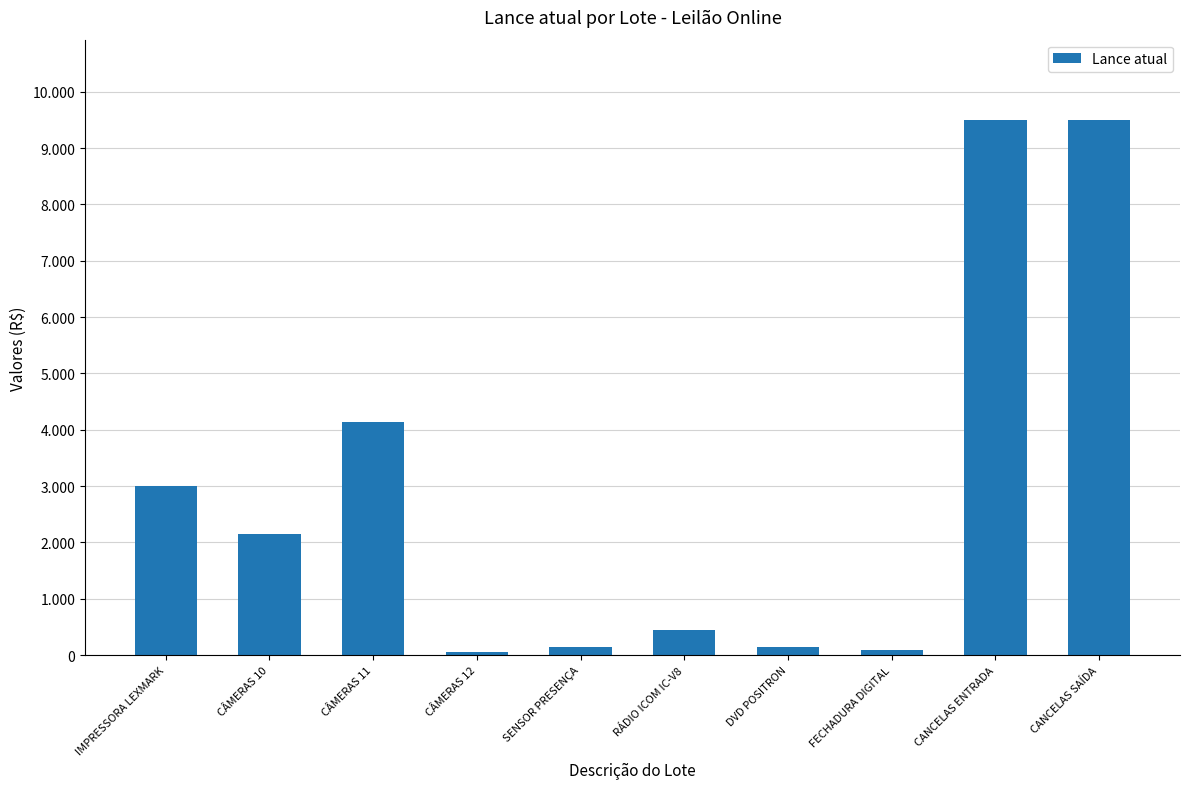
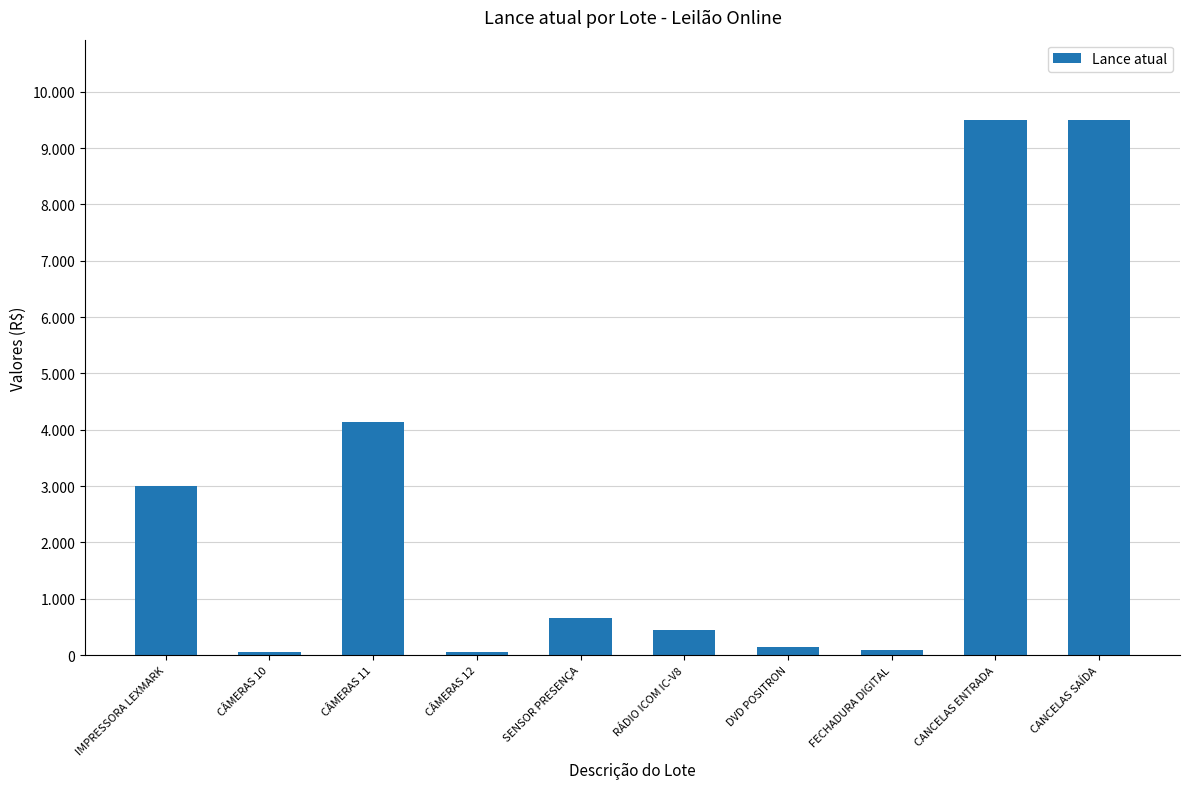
CÂMERAS 10: 2.2 -> 0.1
SENSOR PRESENÇA: 0.2 -> 0.7
